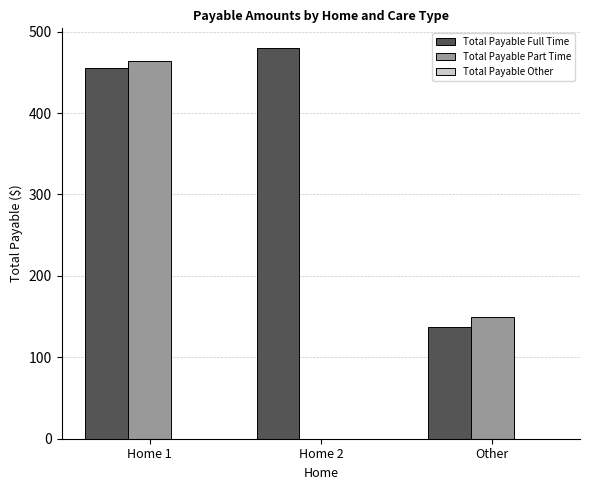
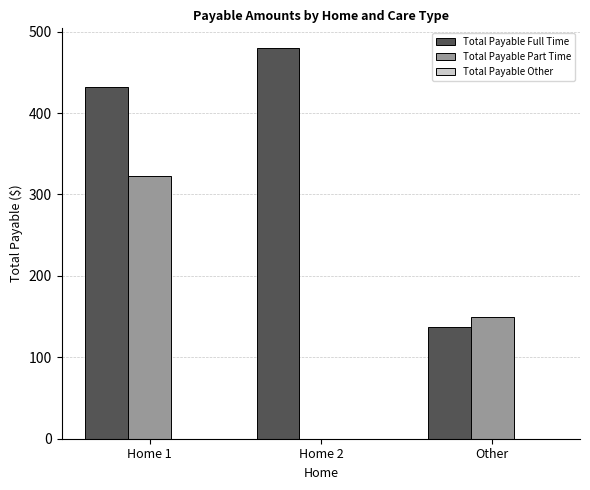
Total Payable Full Time, Home 1: 460 -> 430
Total Payable Part Time, Home 1: 460 -> 320
